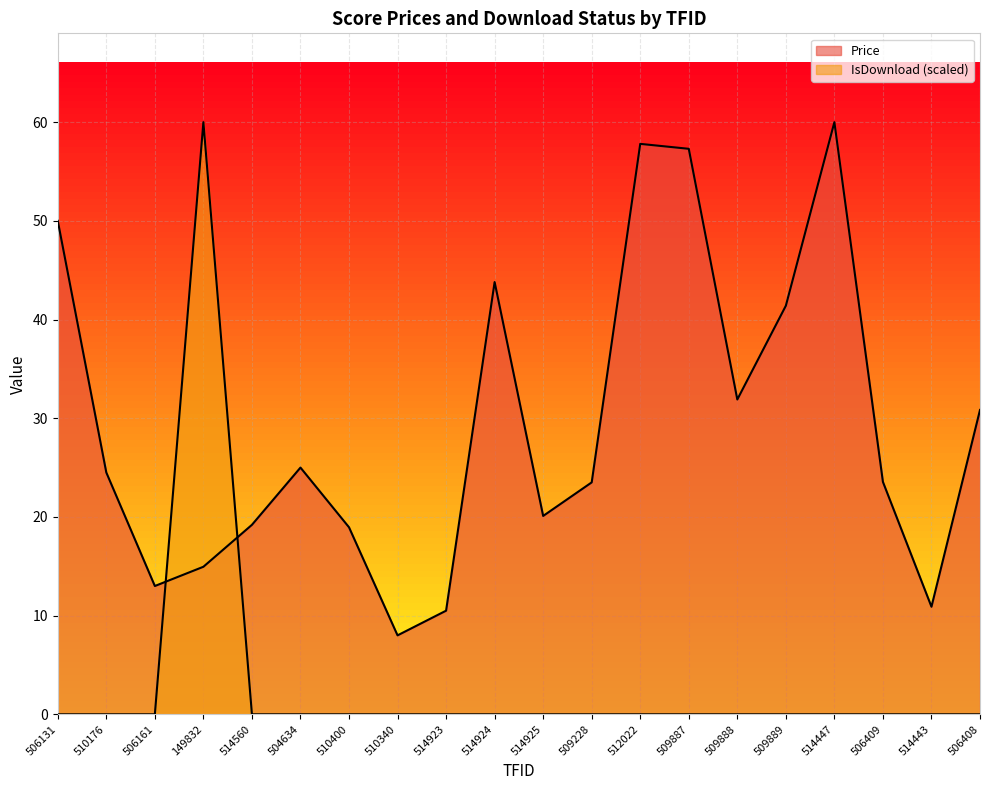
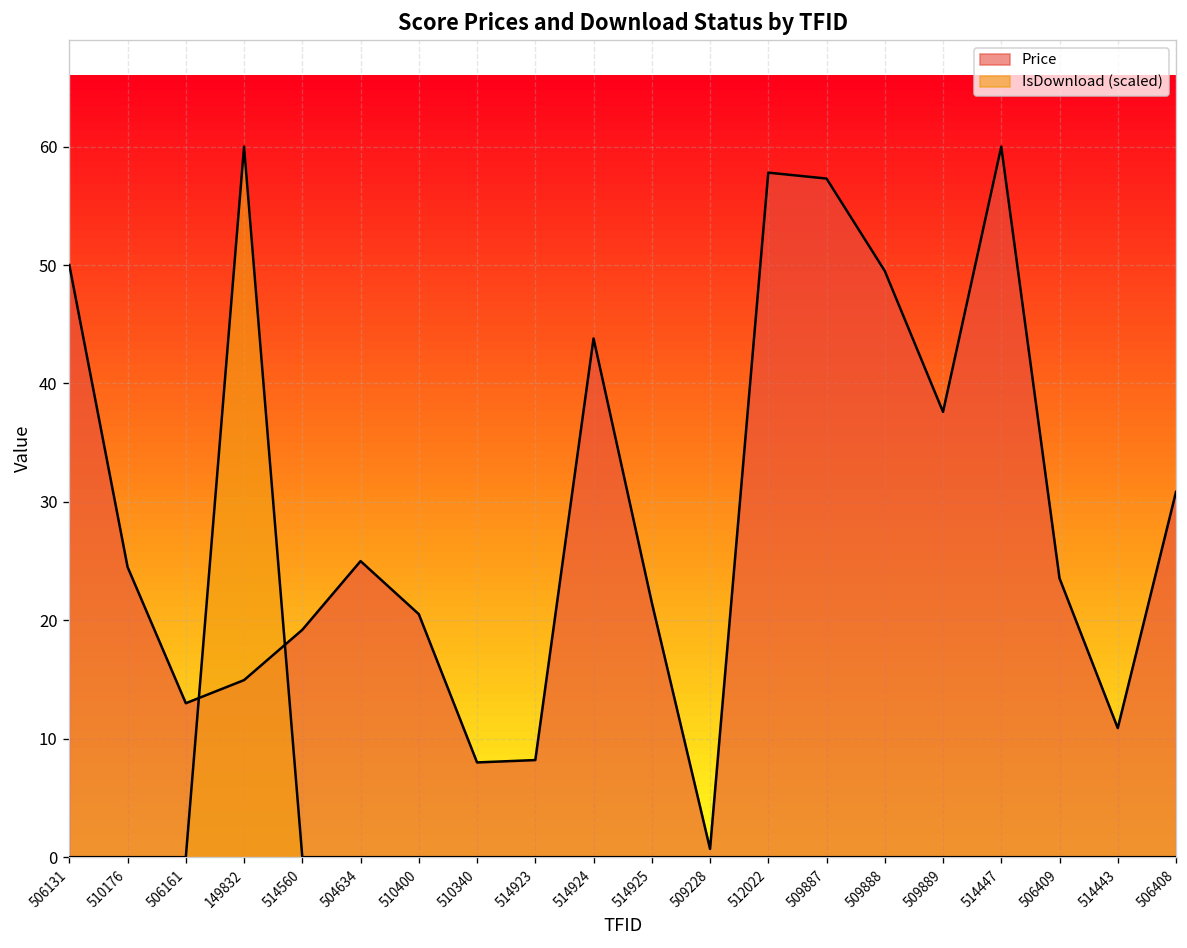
Price, 510400: 19 -> 21
Price, 514923: 11 -> 8
Price, 514925: 20 -> 22
Price, 509228: 24 -> 1
Price, 509888: 32 -> 50
Price, 509889: 41 -> 38
